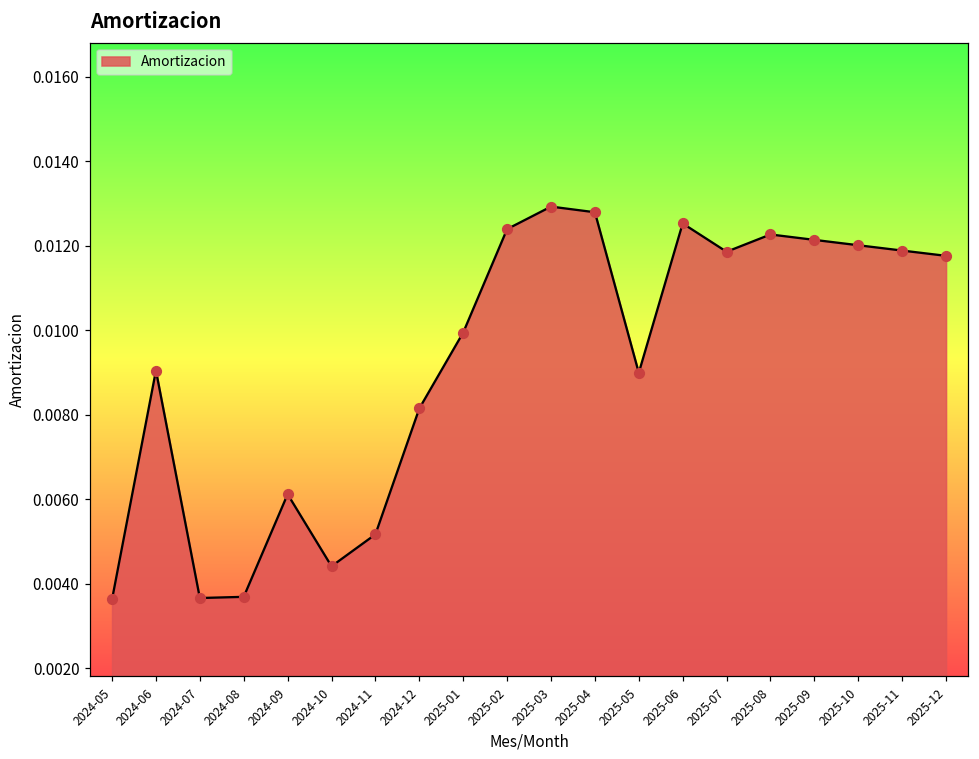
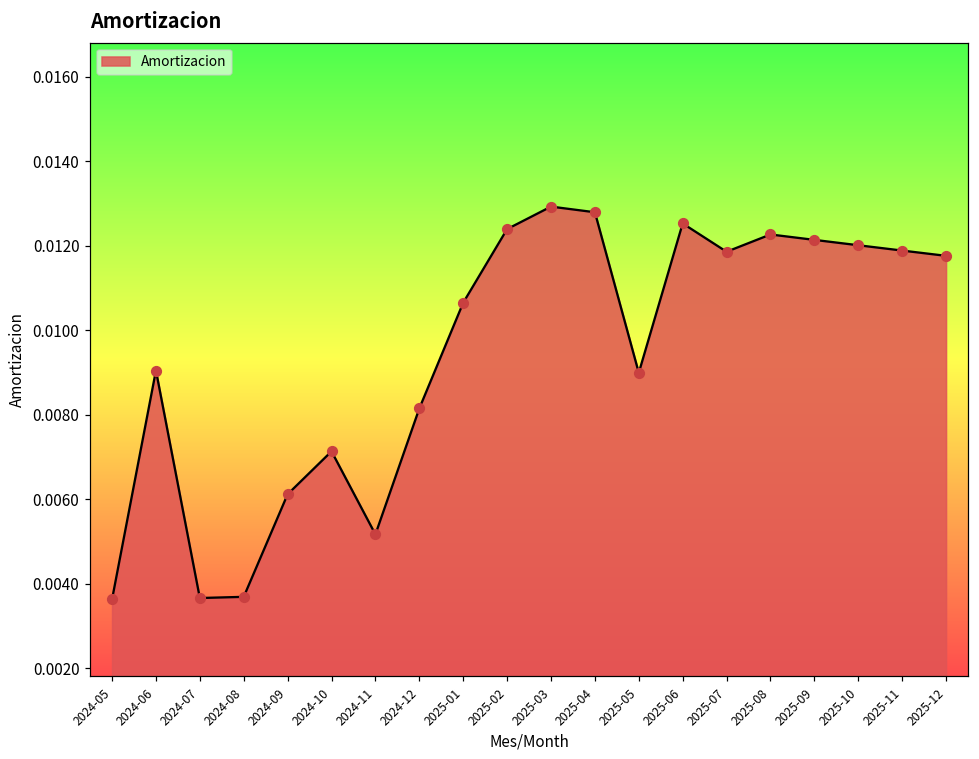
2024-10: 0.0044 -> 0.0071
2025-01: 0.0099 -> 0.0107
